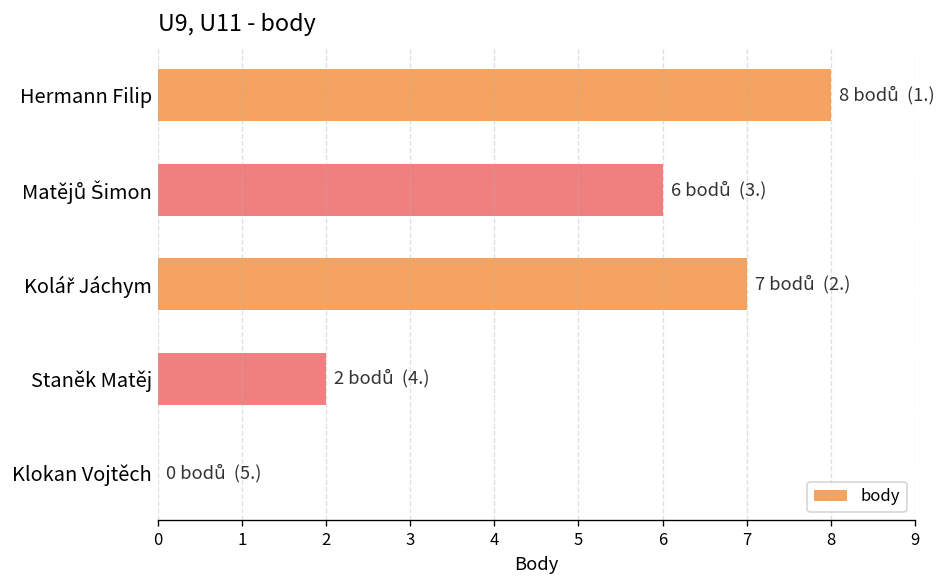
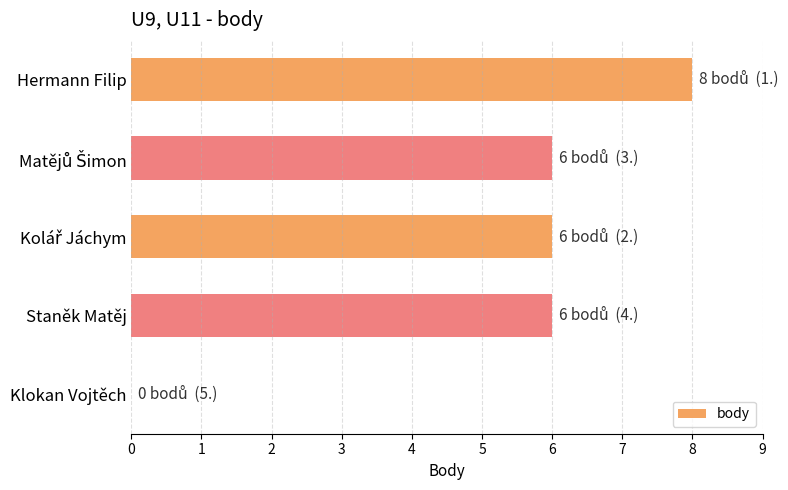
Kolář Jáchym: 7 -> 6
Staněk Matěj: 2 -> 6
